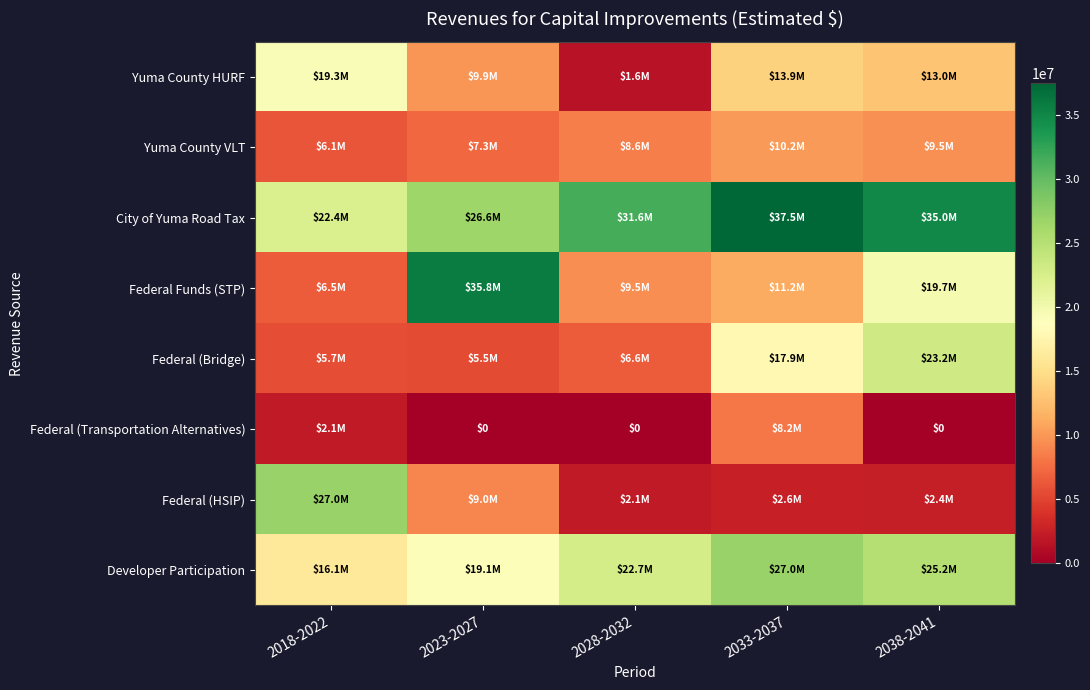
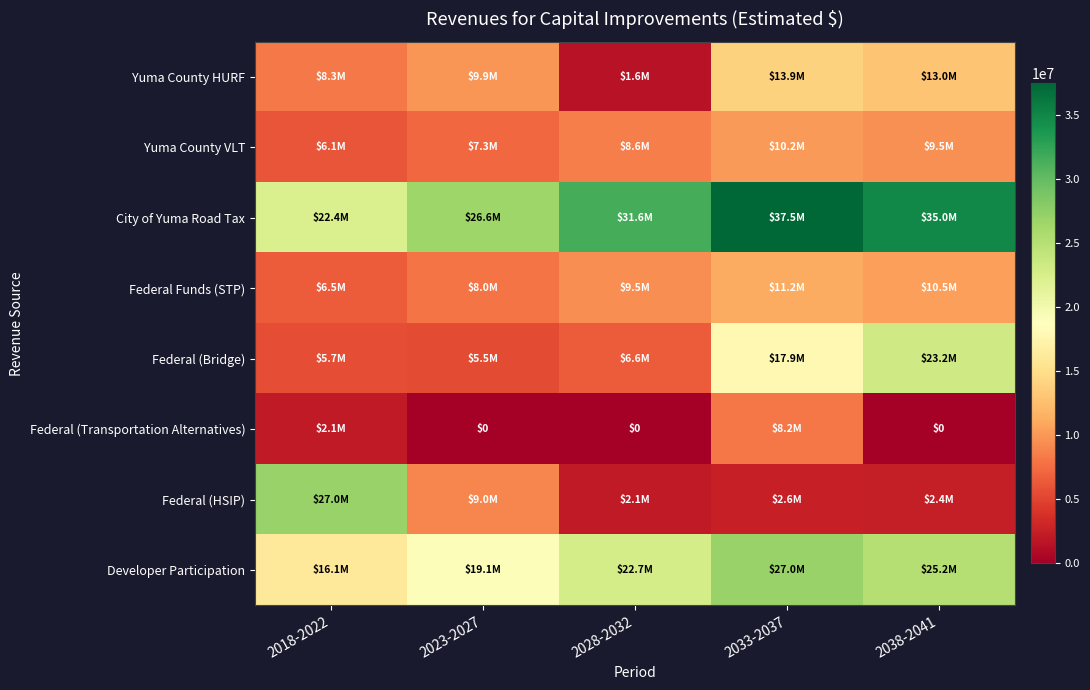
Yuma County HURF, 2018-2022: $19.3M -> $8.3M
Federal Funds (STP), 2023-2027: $35.8M -> $8.0M
Federal Funds (STP), 2038-2041: $19.7M -> $10.5M
